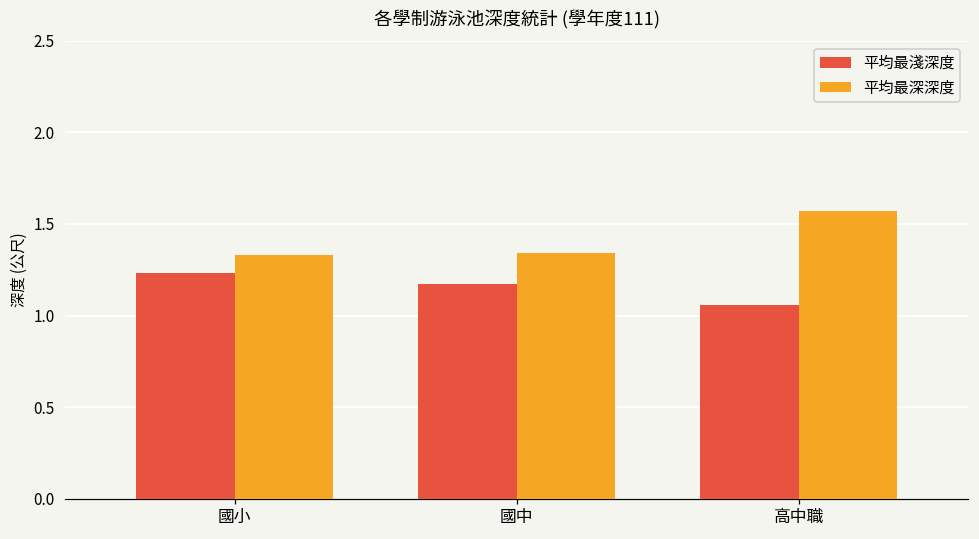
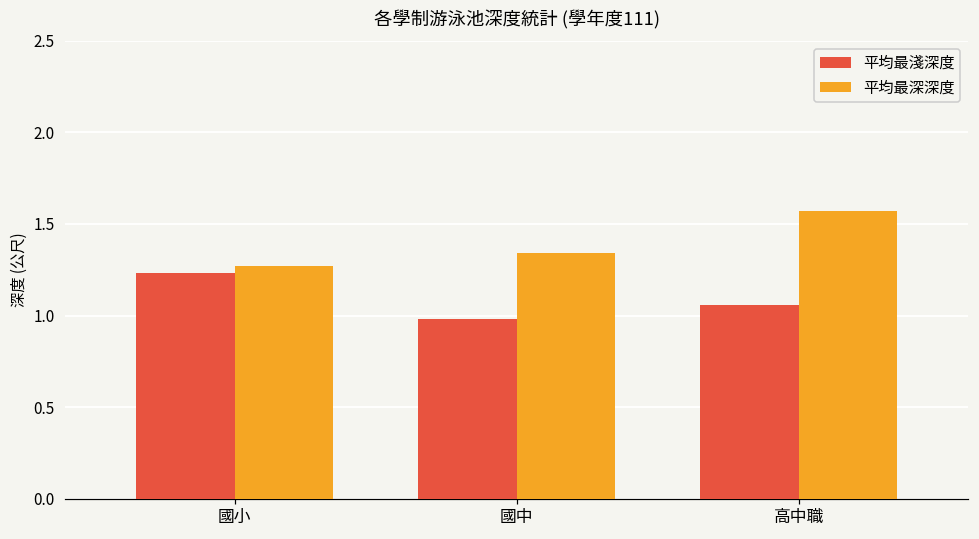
平均最深深度, 國小: 1.33 -> 1.27
平均最淺深度, 國中: 1.17 -> 0.98
